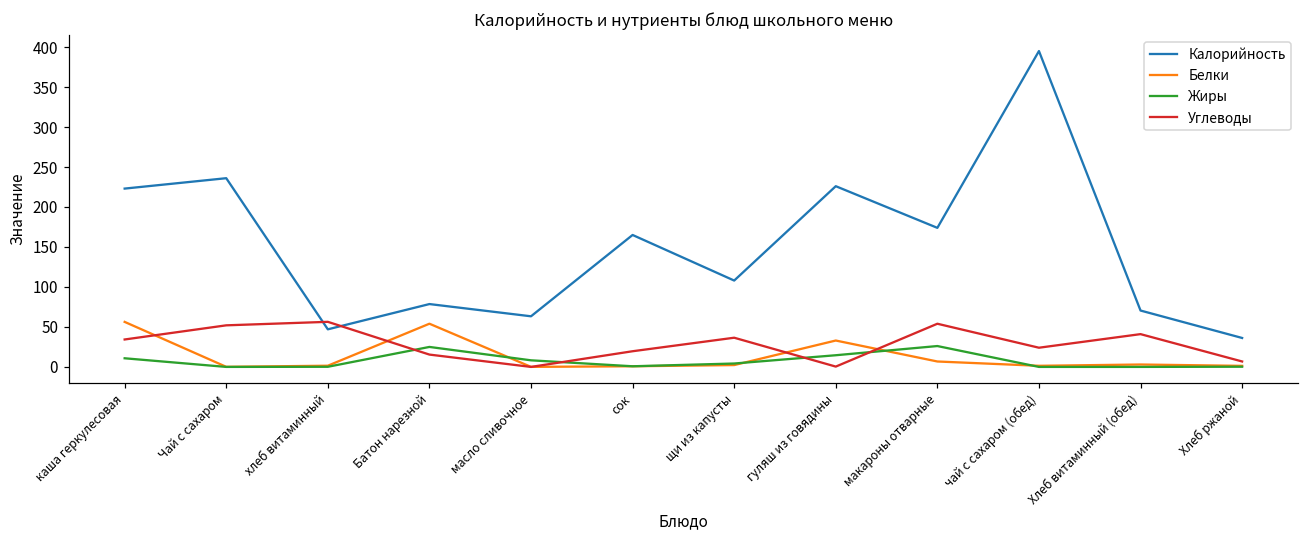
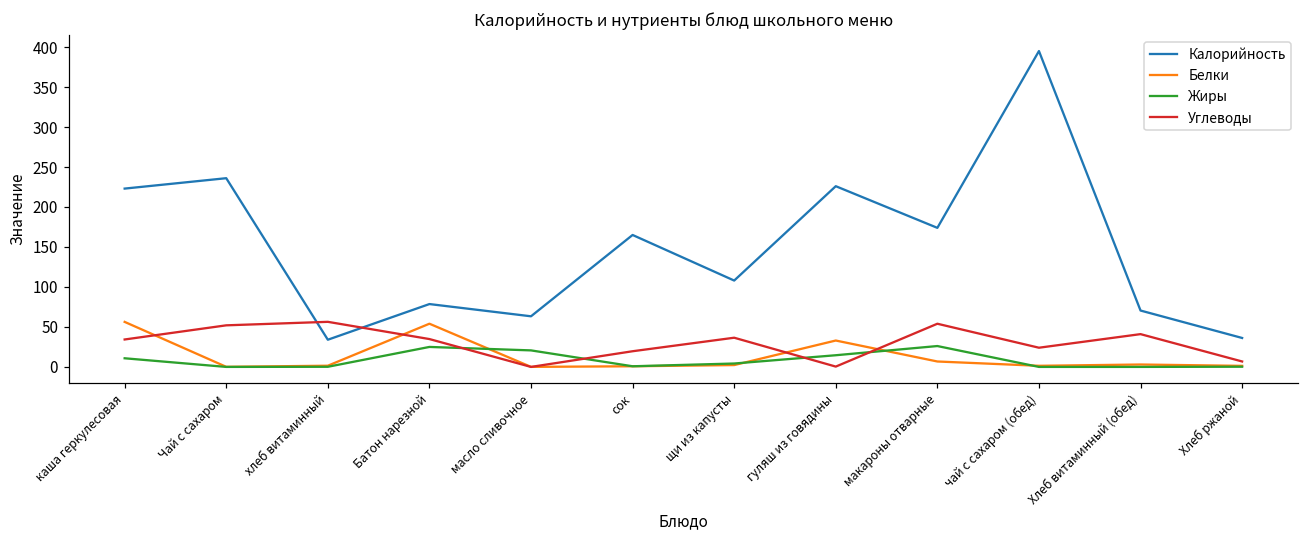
Калорийность, хлеб витаминный: 50 -> 30
Углеводы, Батон нарезной: 20 -> 30
Жиры, масло сливочное: 10 -> 20
